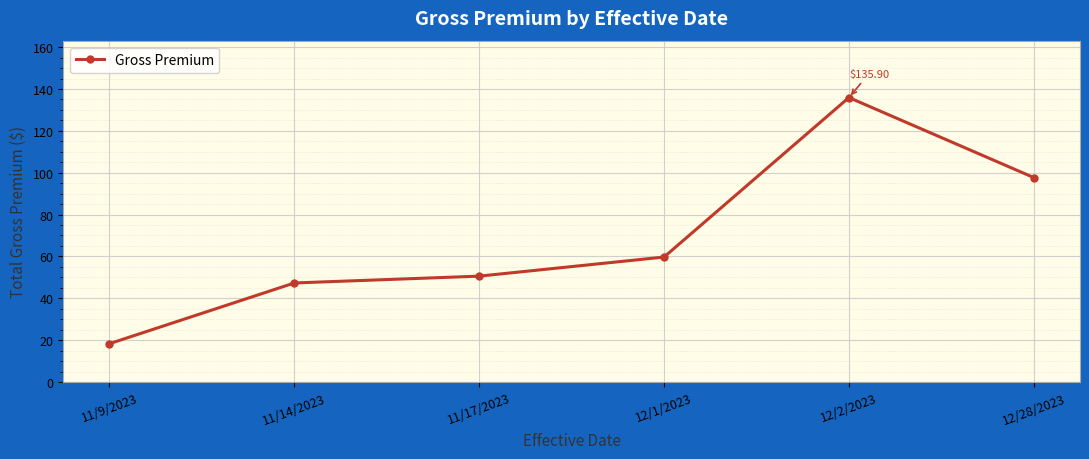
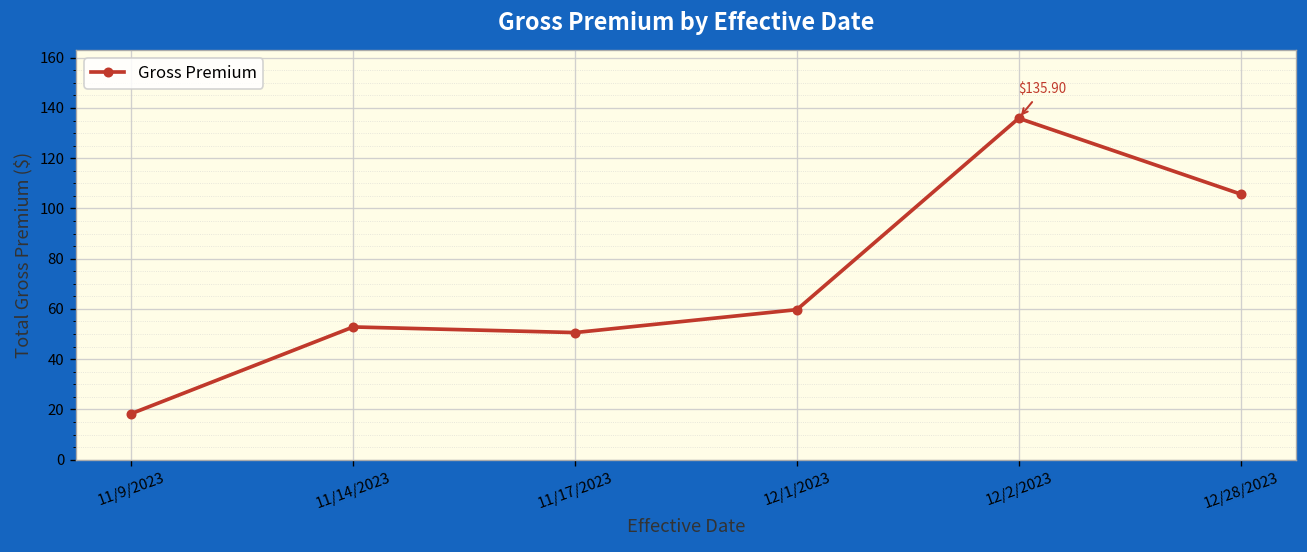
11/14/2023: 47 -> 53
12/28/2023: 98 -> 106
